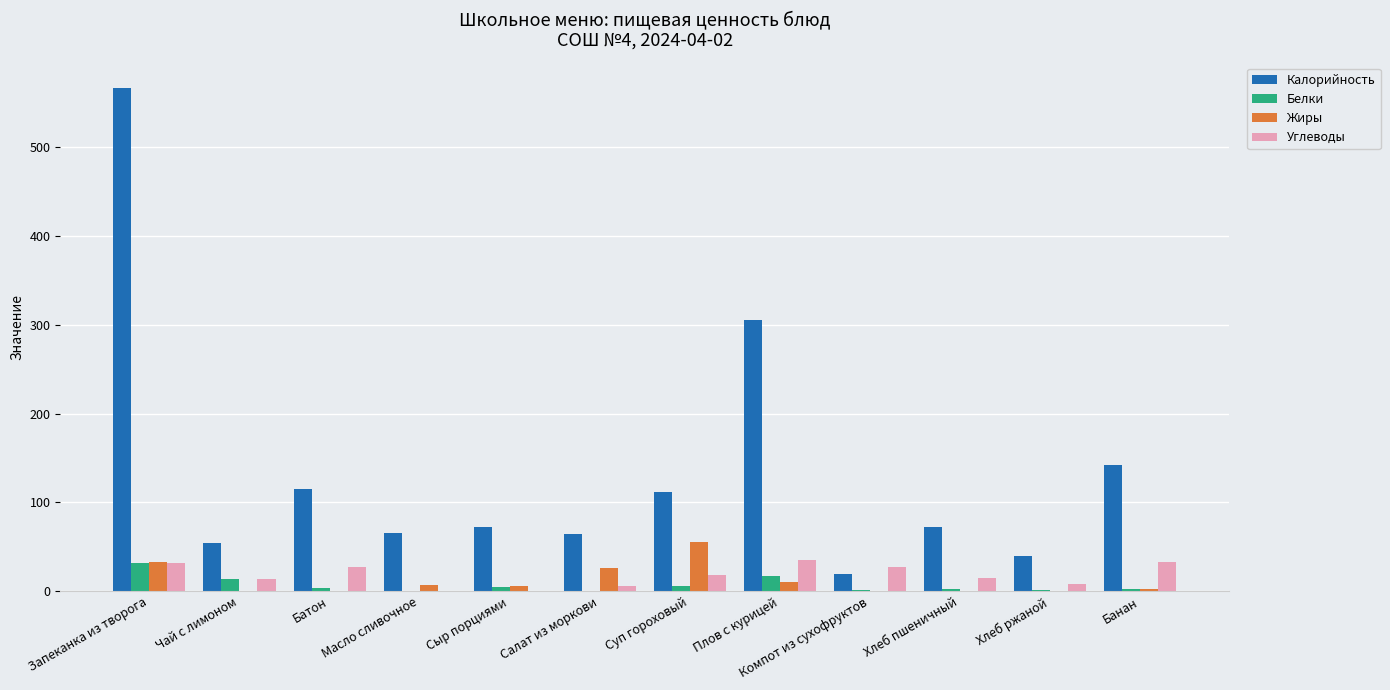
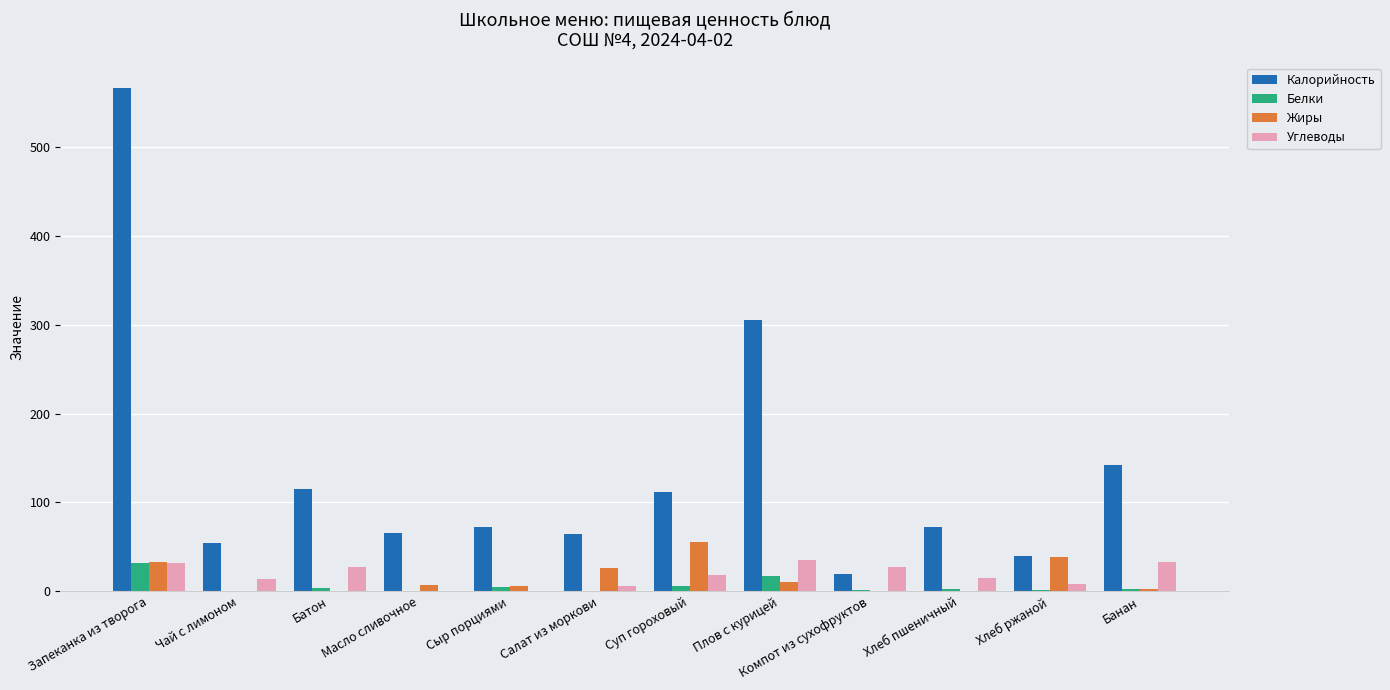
Белки, Чай с лимоном: 10 -> 0
Жиры, Хлеб ржаной: 0 -> 40
